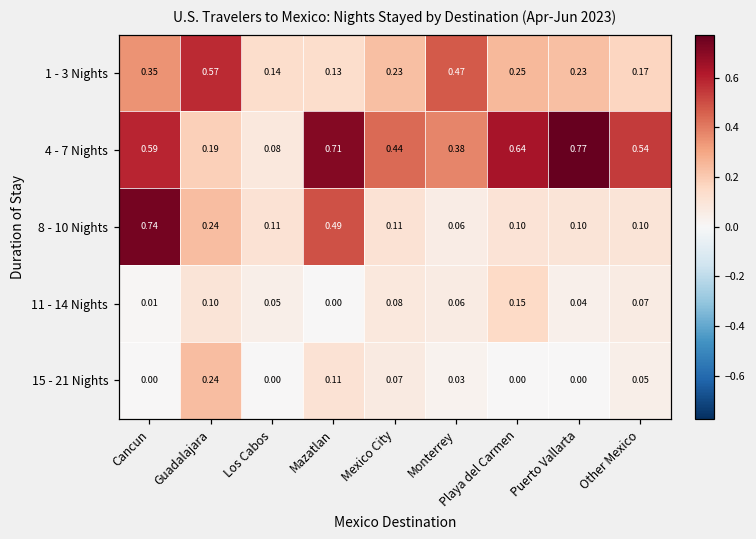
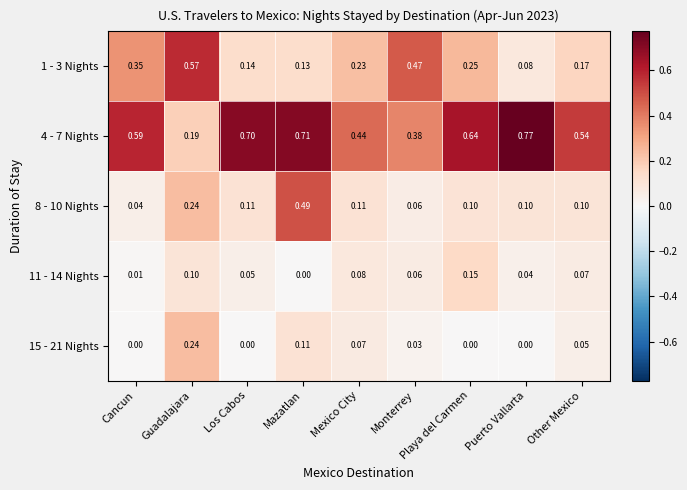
1 - 3 Nights, Puerto Vallarta: 0.23 -> 0.08
4 - 7 Nights, Los Cabos: 0.08 -> 0.70
8 - 10 Nights, Cancun: 0.74 -> 0.04
